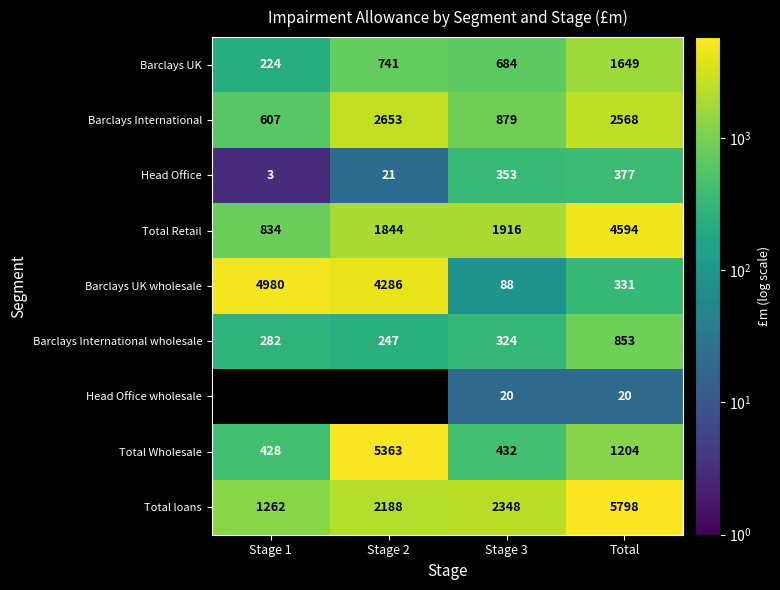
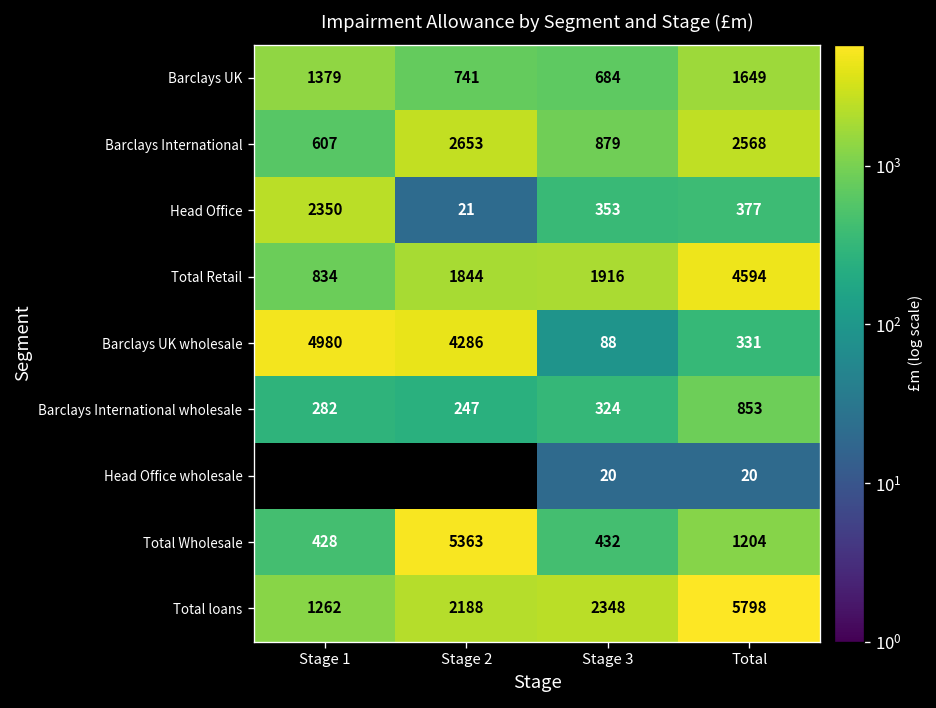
Barclays UK, Stage 1: 224 -> 1379
Head Office, Stage 1: 3 -> 2350
